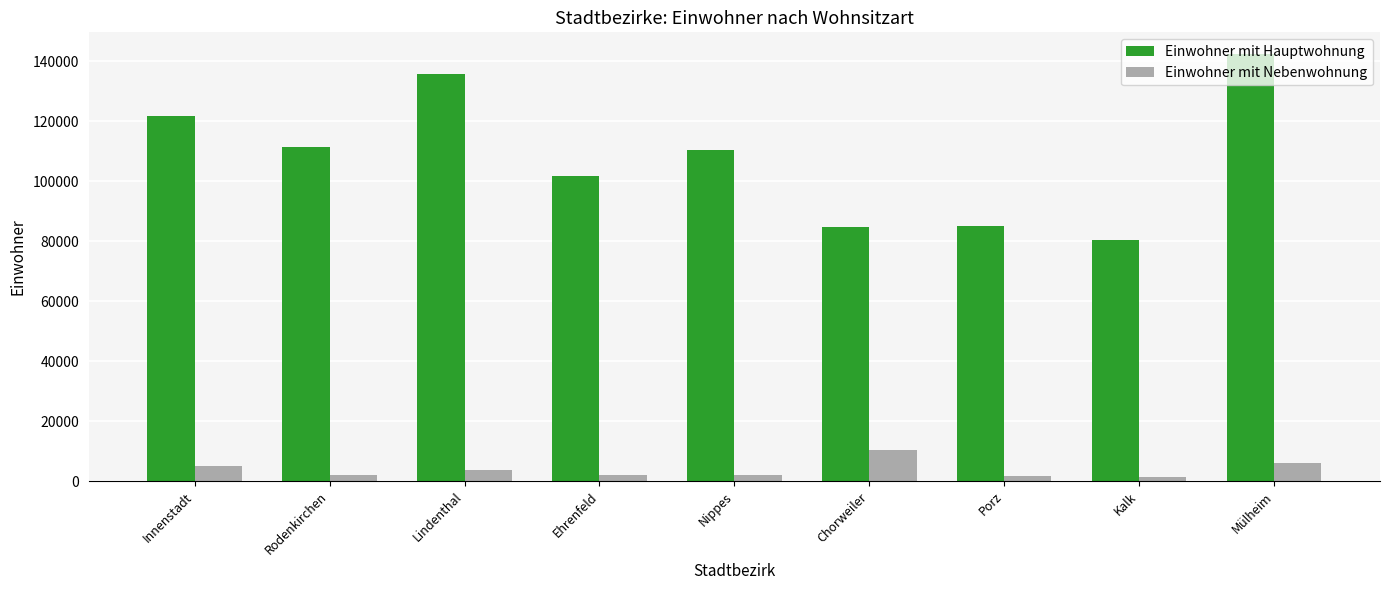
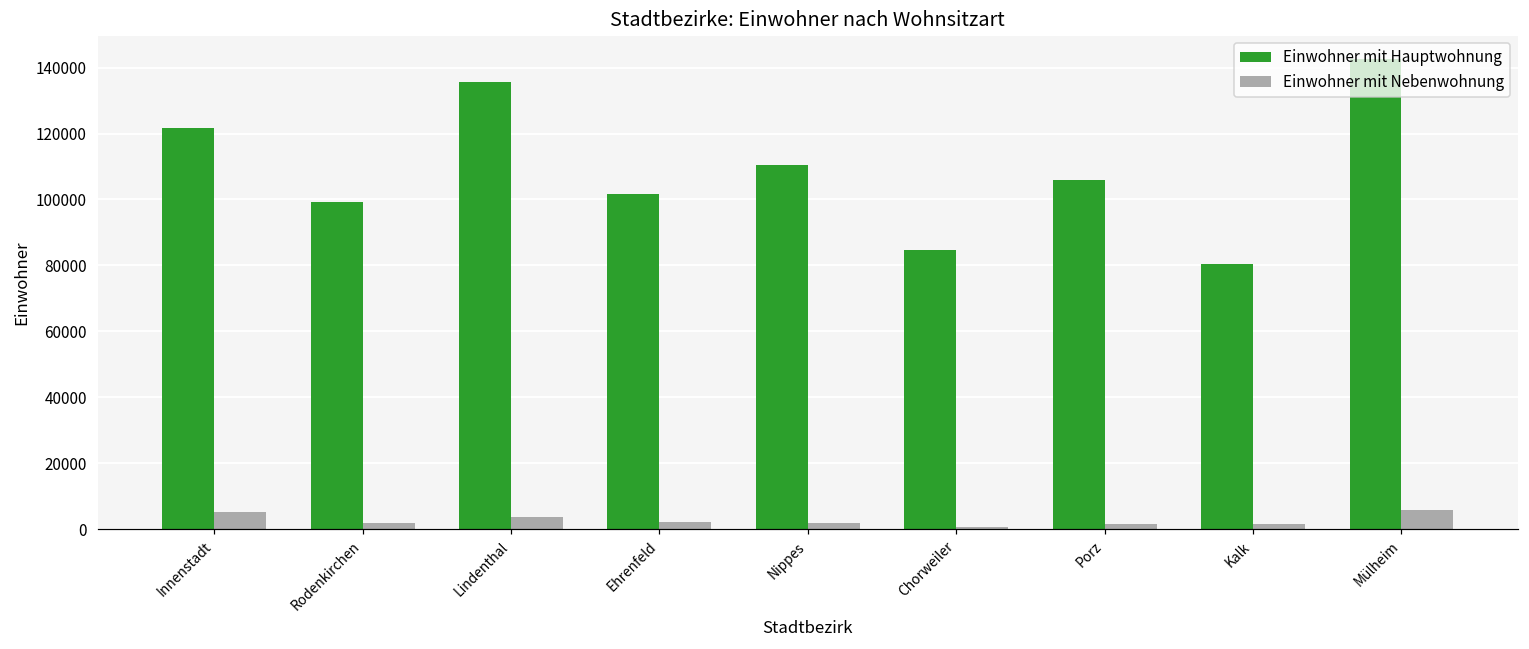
Einwohner mit Hauptwohnung, Rodenkirchen: 111000 -> 99000
Einwohner mit Nebenwohnung, Chorweiler: 10000 -> 1000
Einwohner mit Hauptwohnung, Porz: 85000 -> 106000
